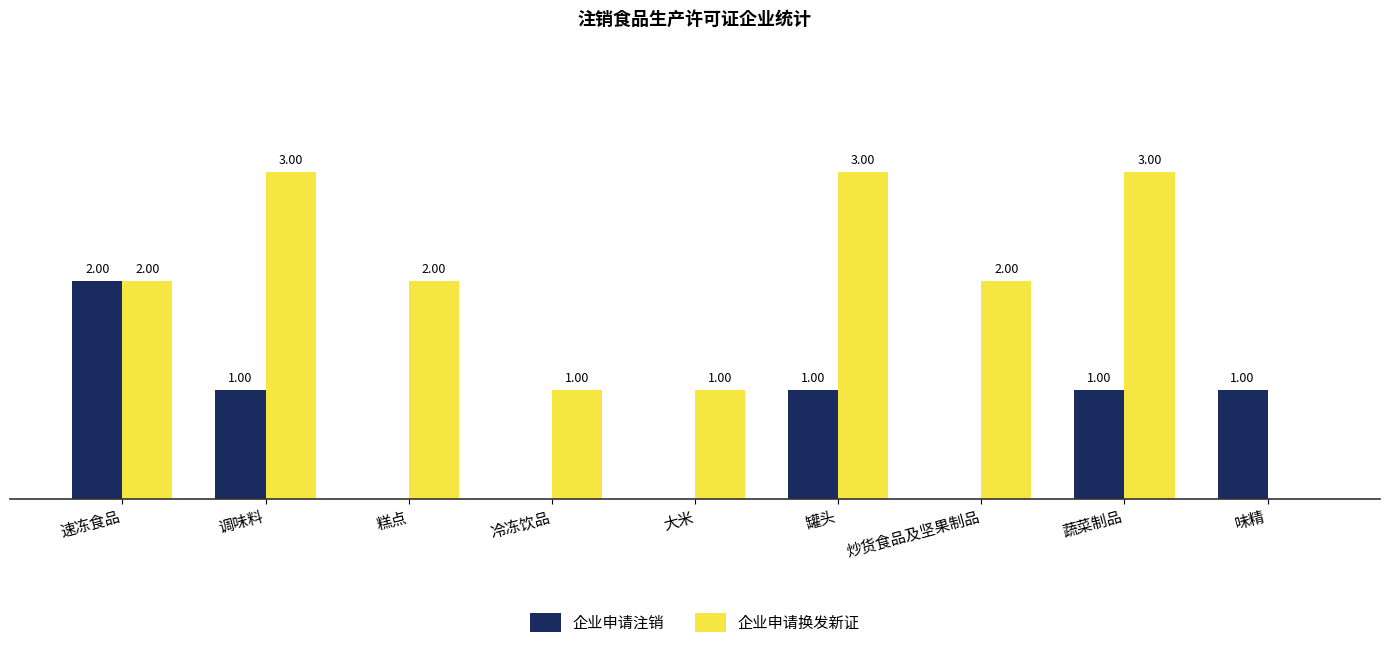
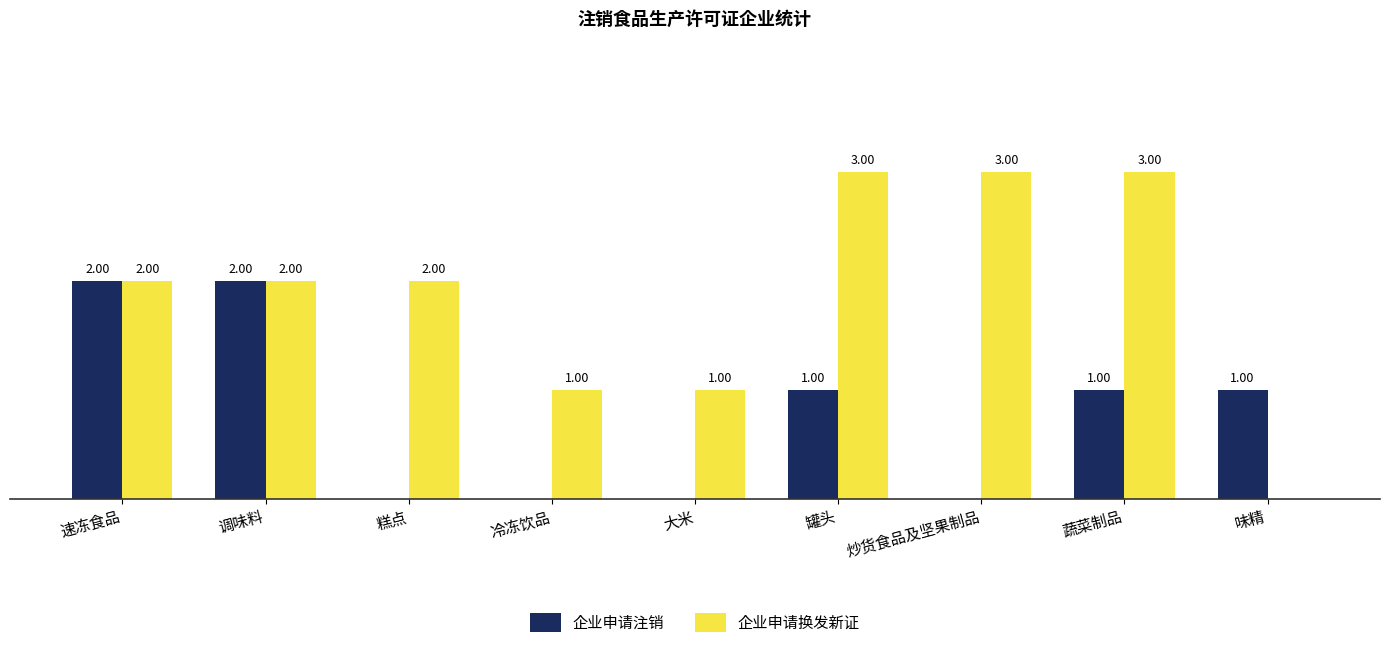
企业申请注销, 调味料: 1.00 -> 2.00
企业申请换发新证, 调味料: 3.00 -> 2.00
企业申请换发新证, 炒货食品及坚果制品: 2.00 -> 3.00
